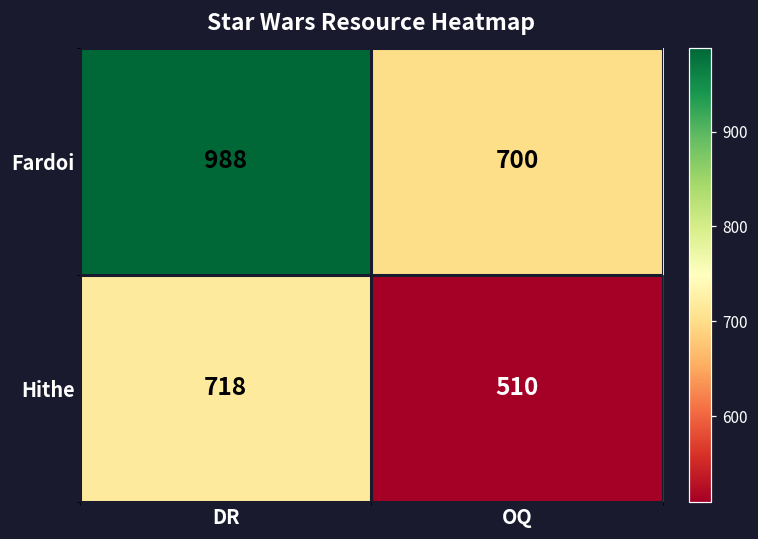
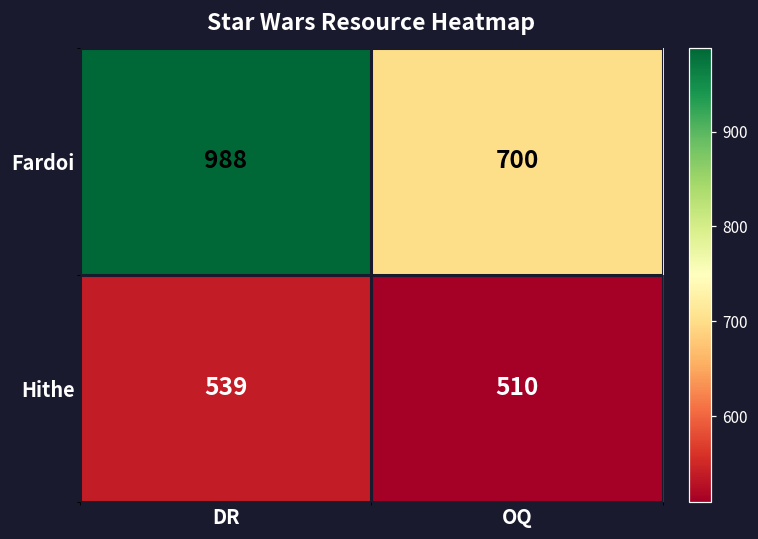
Hithe, DR: 718 -> 539
